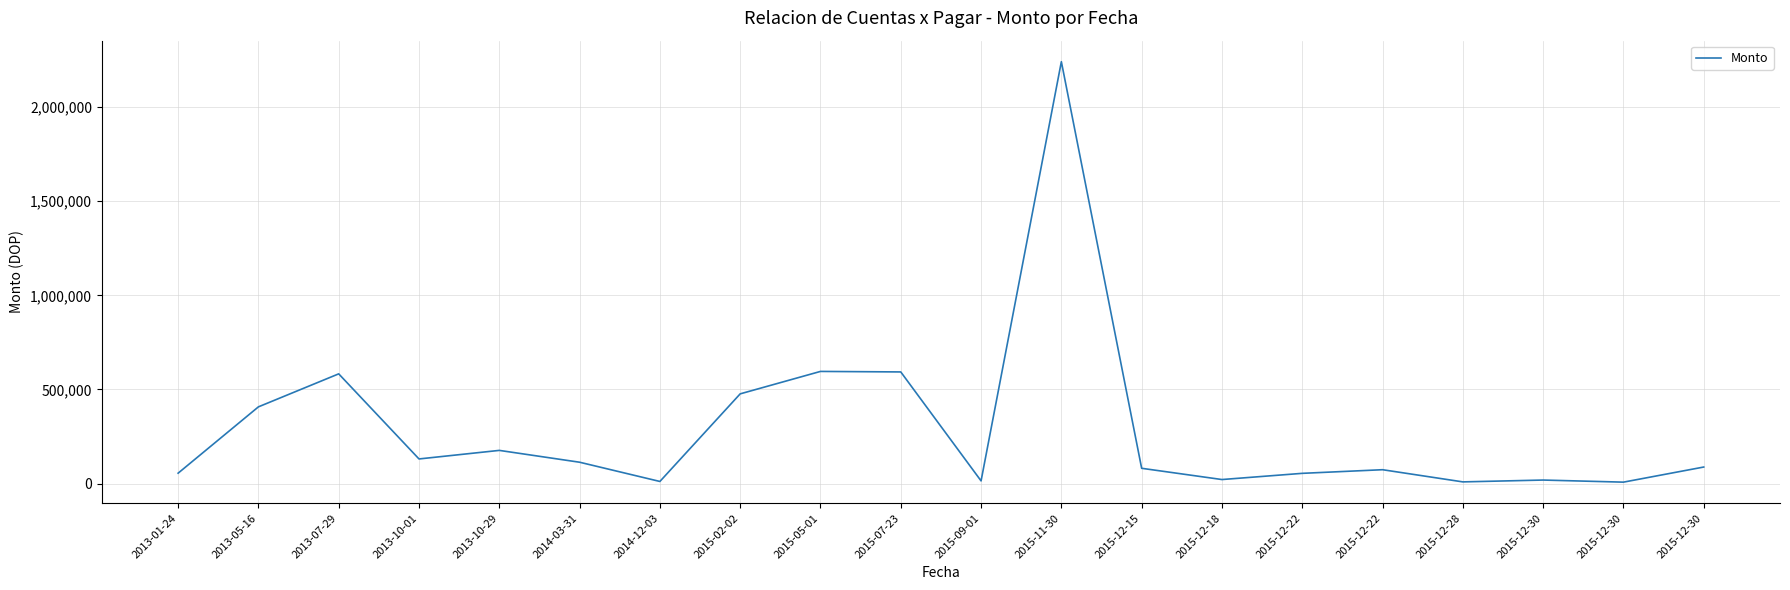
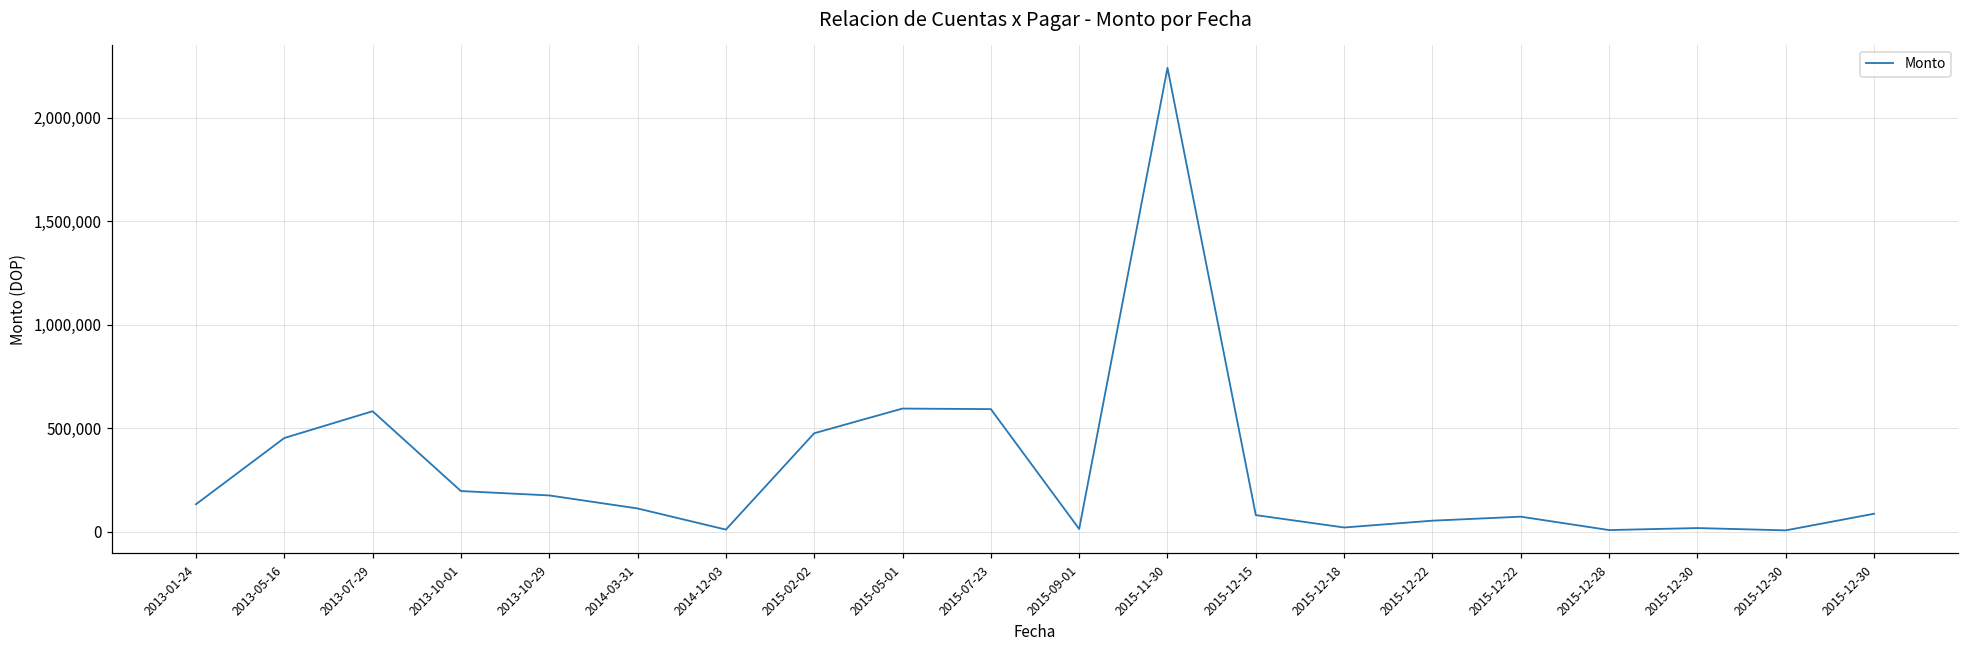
2013-01-24: 50,000 -> 130,000
2013-05-16: 410,000 -> 450,000
2013-10-01: 130,000 -> 200,000
